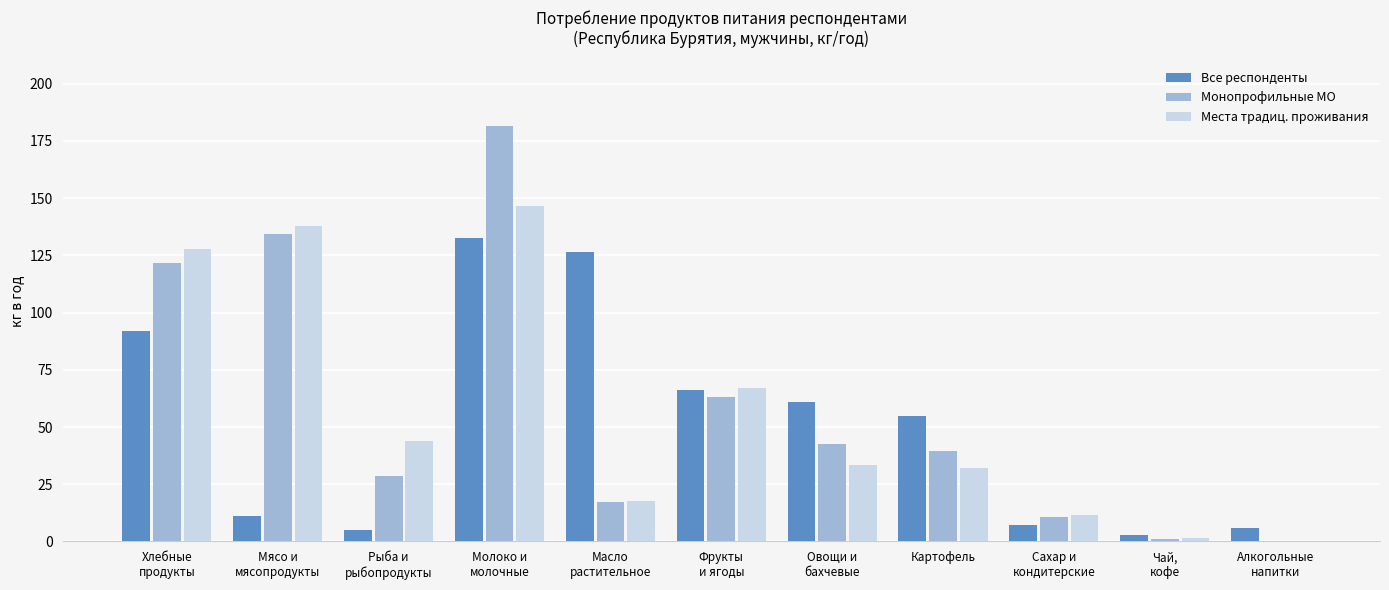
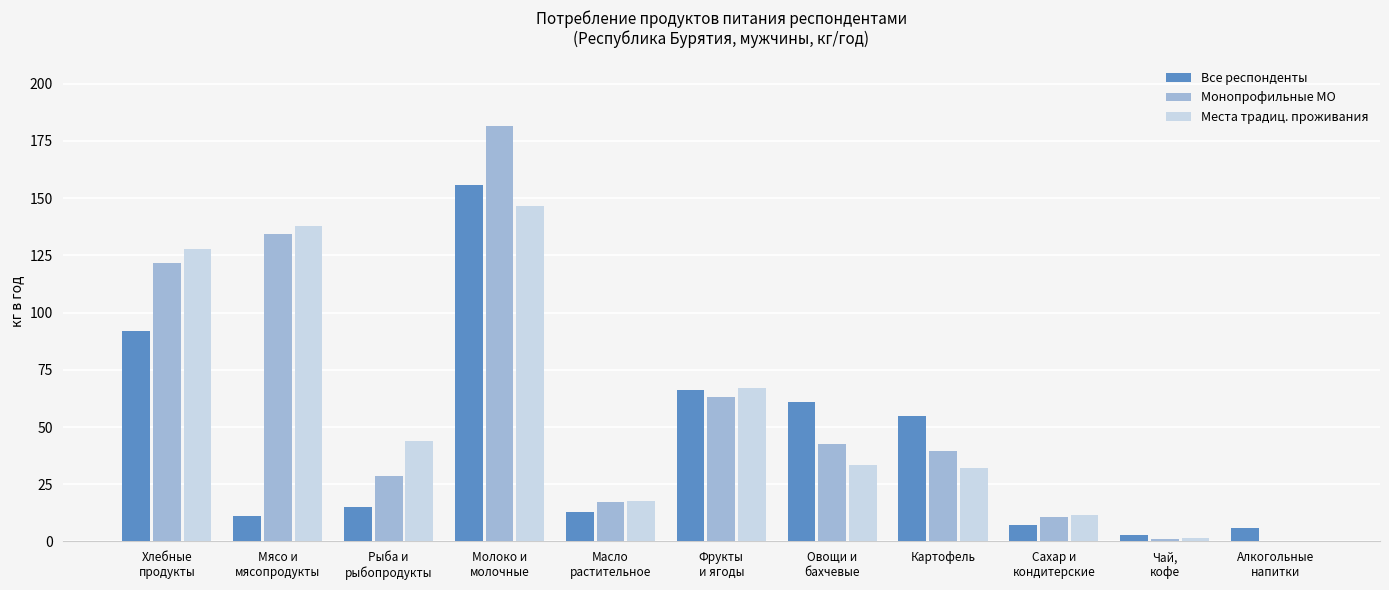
Все респонденты, Рыба и рыбопродукты: 5 -> 15
Все респонденты, Молоко и молочные: 132 -> 156
Все респонденты, Масло растительное: 126 -> 13
